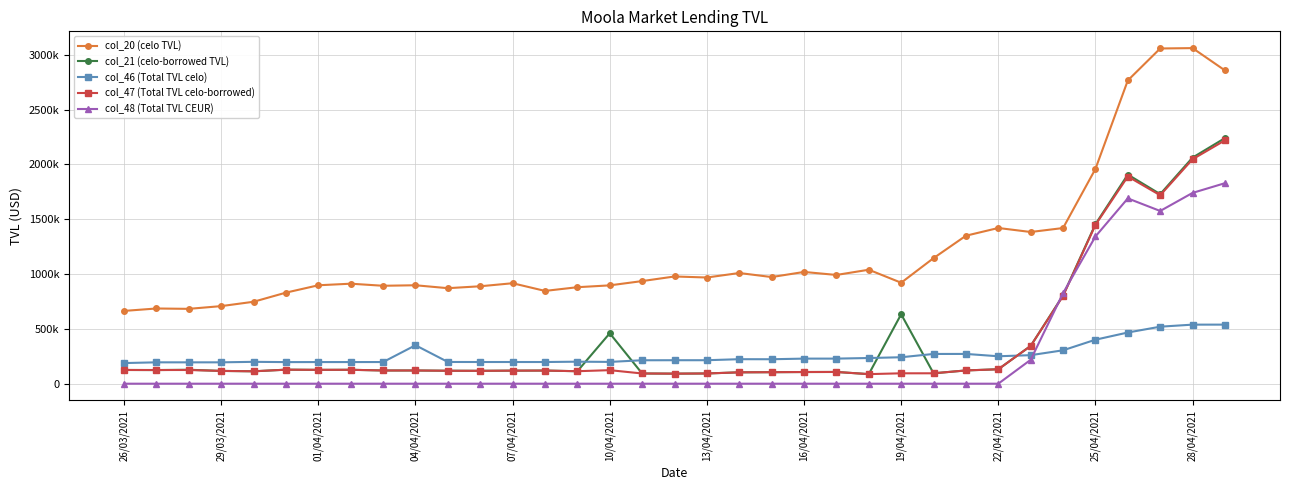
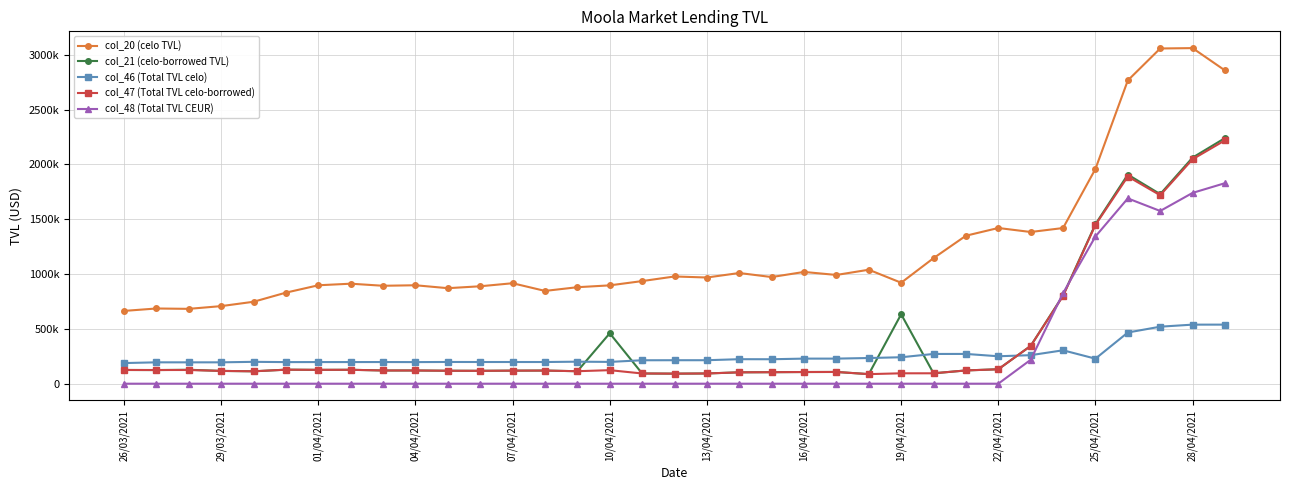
col_46 (Total TVL celo), 04/04/2021: 350000 -> 200000
col_46 (Total TVL celo), 25/04/2021: 400000 -> 230000
